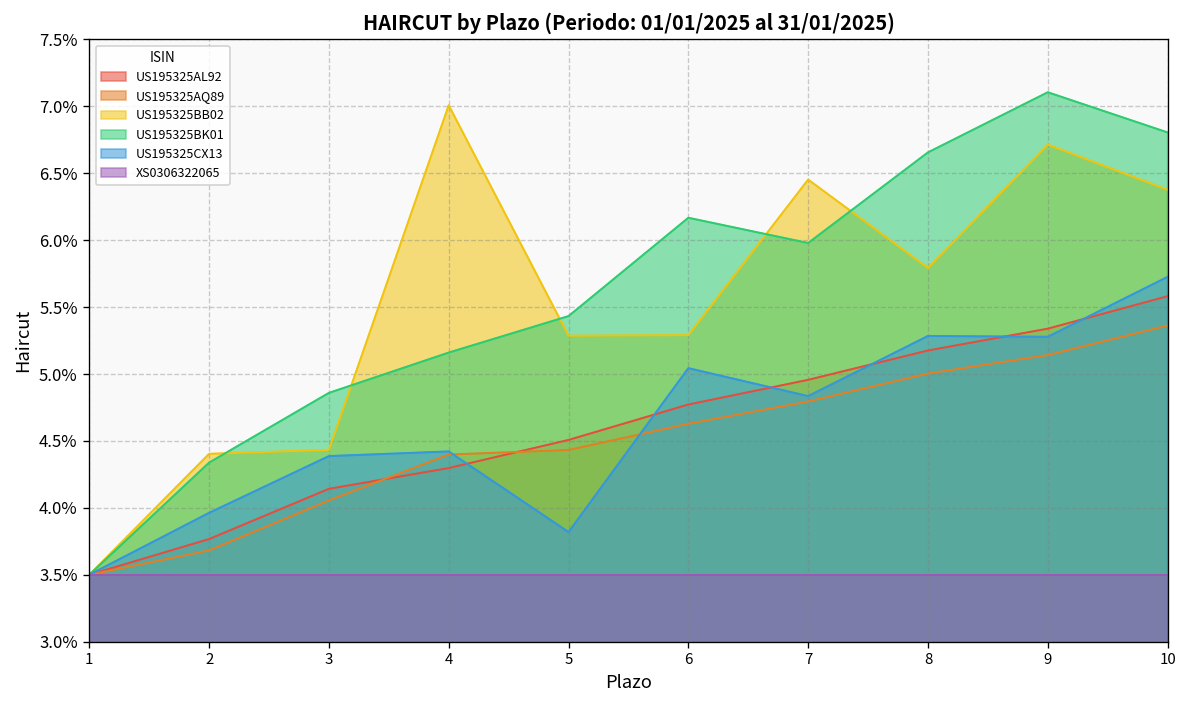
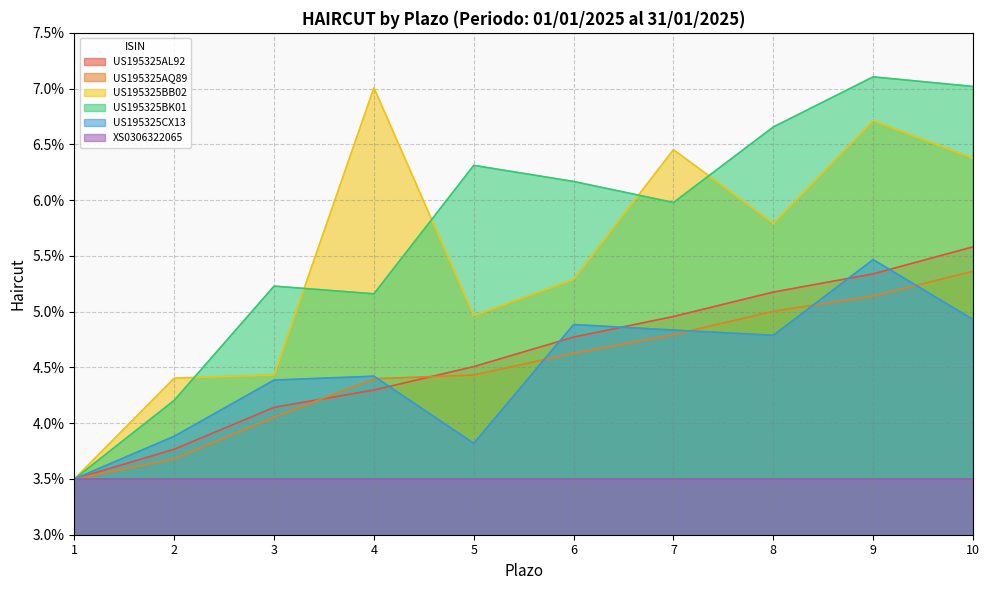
US195325BK01, 2: 4.34% -> 4.20%
US195325CX13, 2: 3.96% -> 3.88%
US195325BK01, 3: 4.86% -> 5.23%
US195325BB02, 5: 5.29% -> 4.97%
US195325BK01, 5: 5.43% -> 6.31%
US195325CX13, 6: 5.04% -> 4.88%
US195325CX13, 8: 5.28% -> 4.79%
US195325CX13, 9: 5.28% -> 5.47%
US195325BK01, 10: 6.80% -> 7.02%
US195325CX13, 10: 5.73% -> 4.93%
